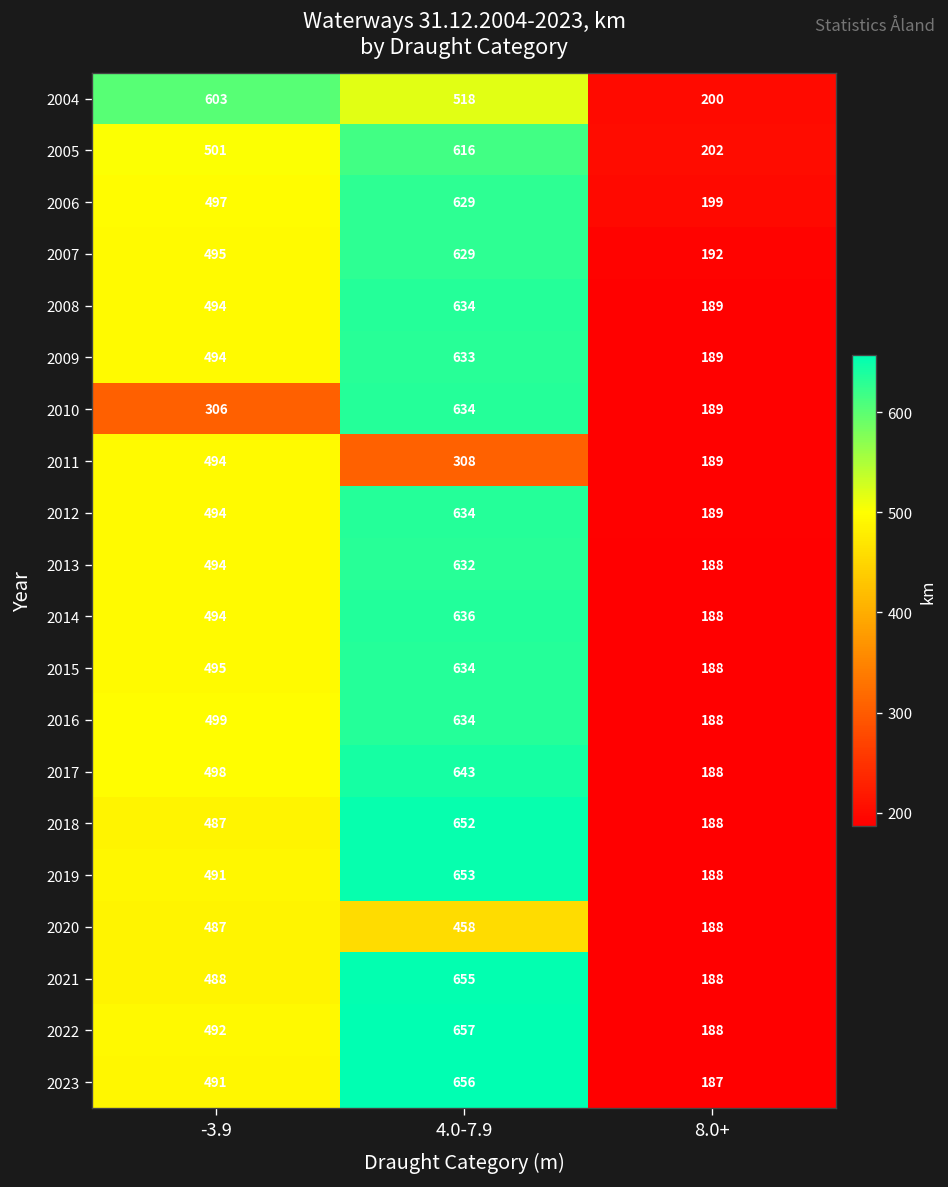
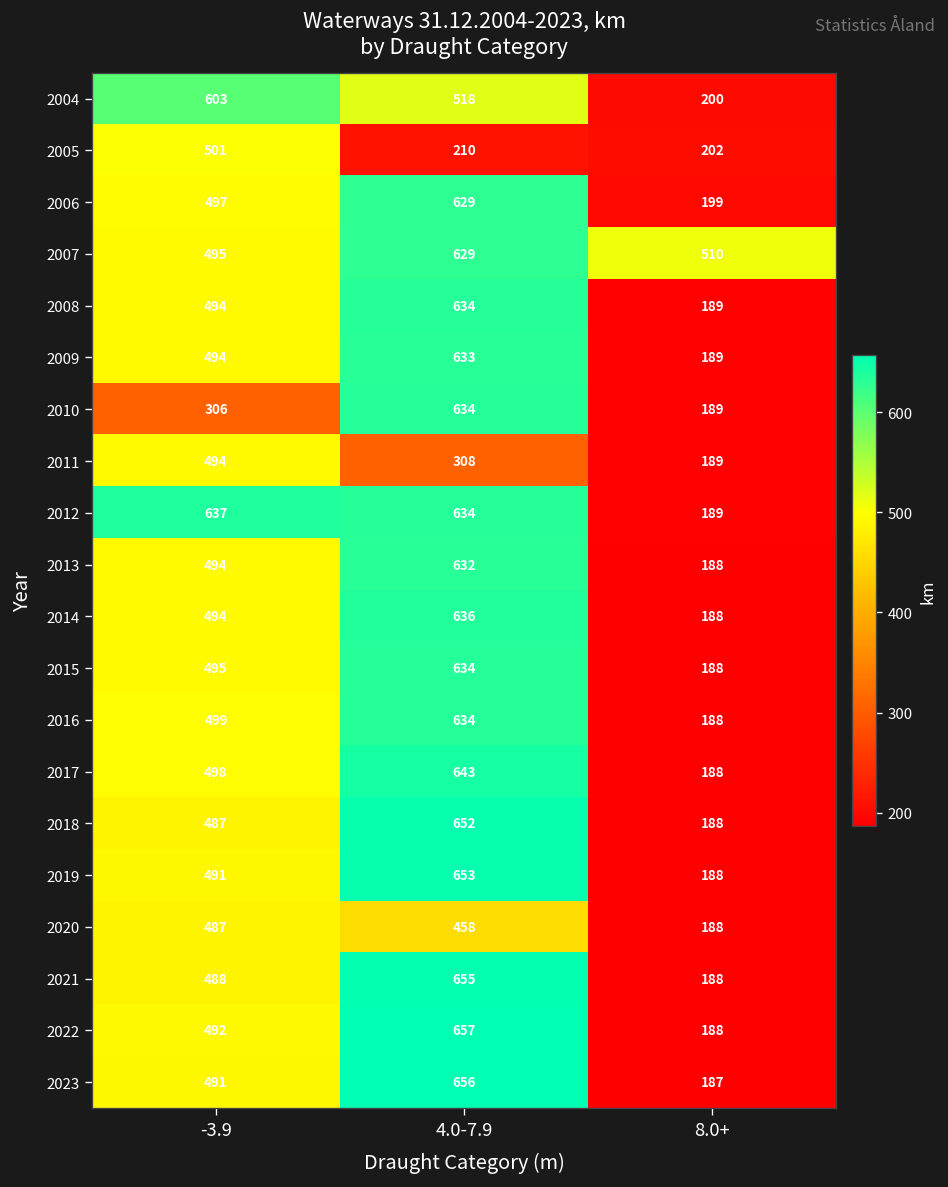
2005, 4.0-7.9: 616 -> 210
2007, 8.0+: 192 -> 510
2012, -3.9: 494 -> 637
